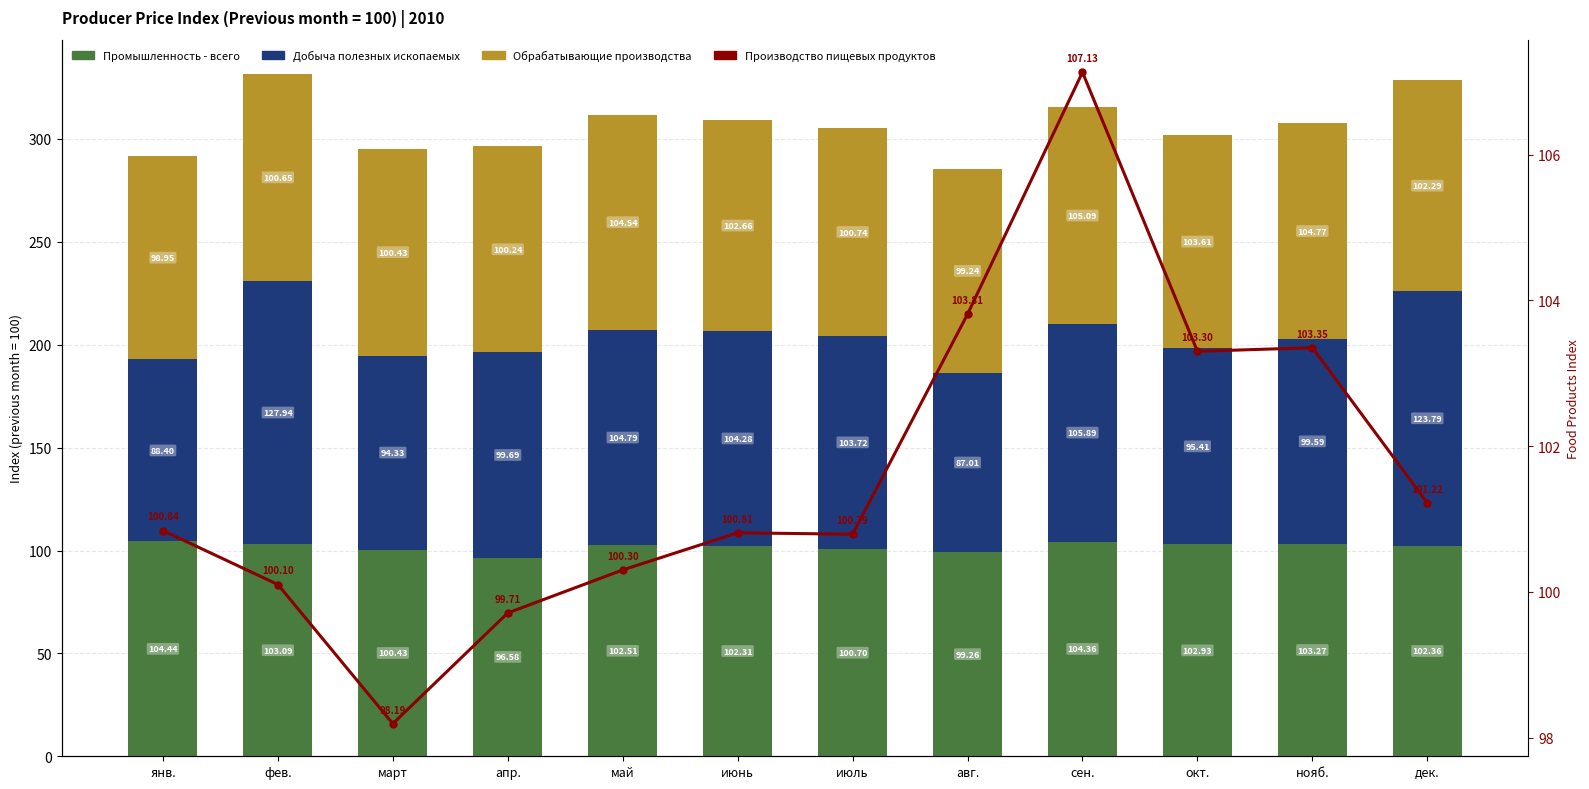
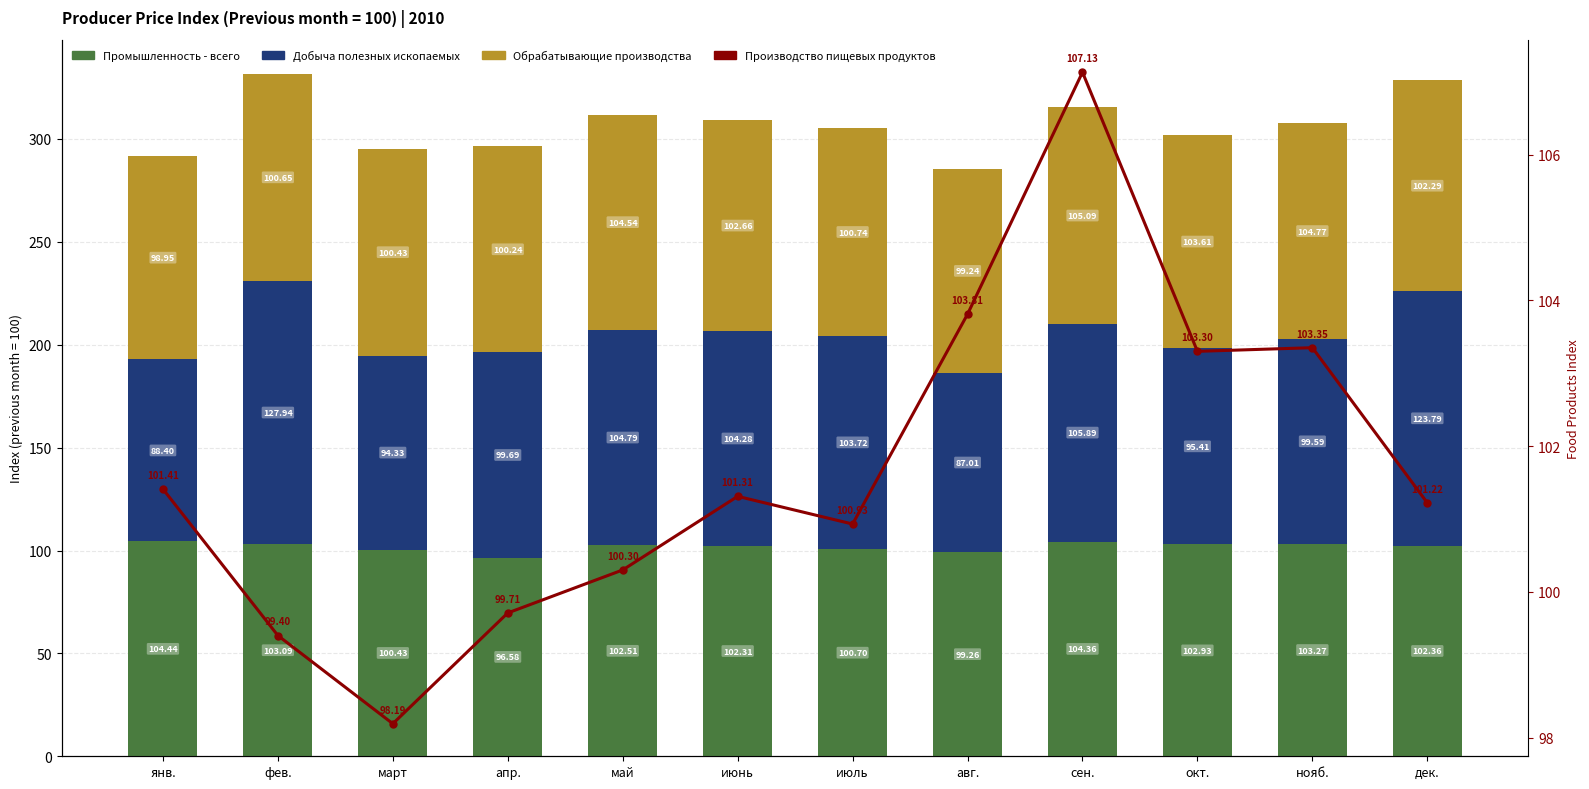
Производство пищевых продуктов, янв.: 100.84 -> 101.41
Производство пищевых продуктов, фев.: 100.10 -> 99.40
Производство пищевых продуктов, июнь: 100.81 -> 101.31
Производство пищевых продуктов, июль: 100.79 -> 100.93
